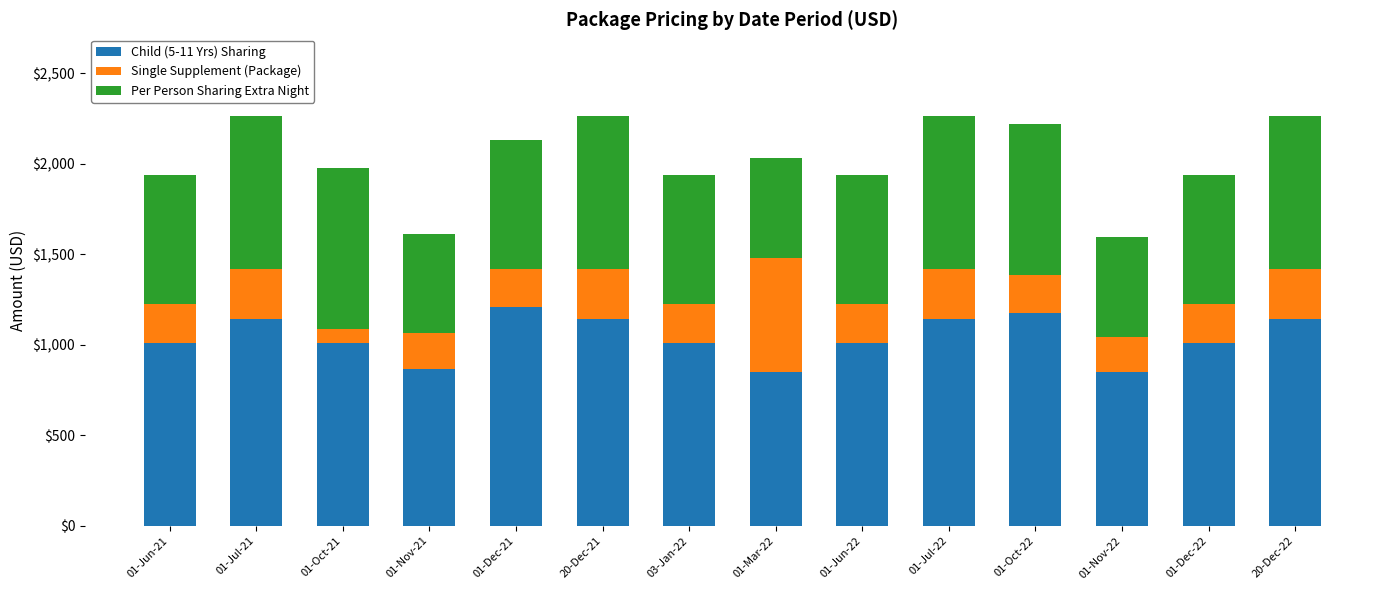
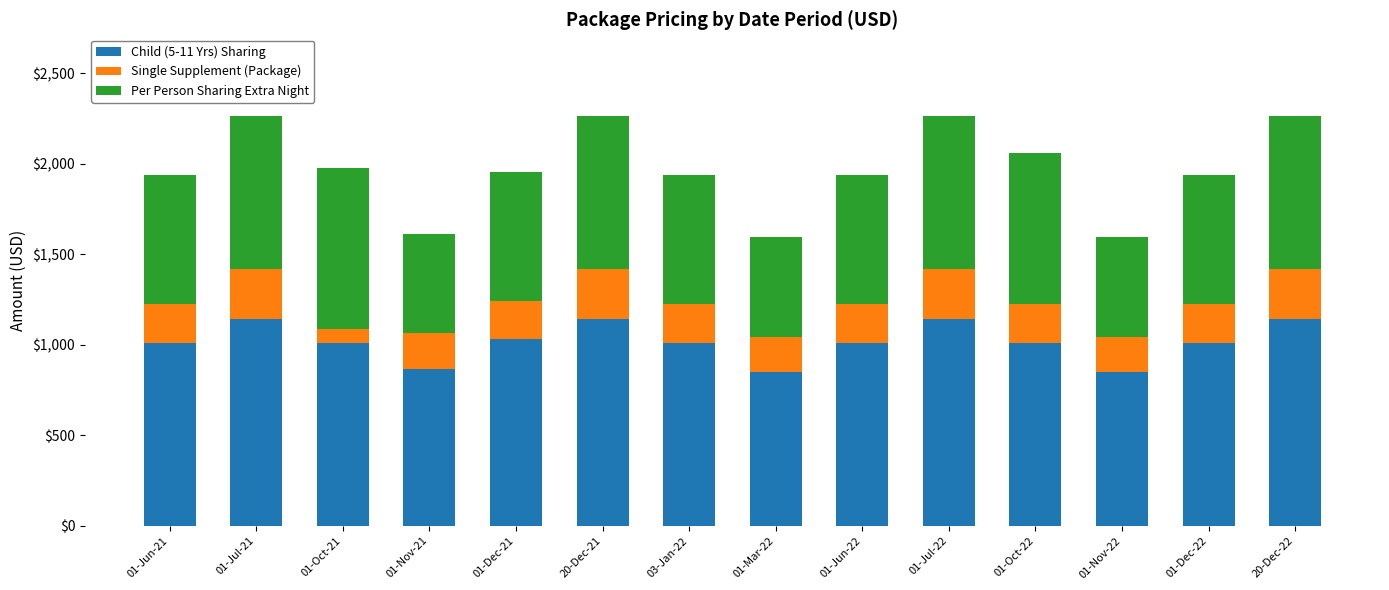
Child (5-11 Yrs) Sharing, 01-Dec-21: $1,210 -> $1,030
Single Supplement (Package), 01-Mar-22: $630 -> $200
Child (5-11 Yrs) Sharing, 01-Oct-22: $1,170 -> $1,010
